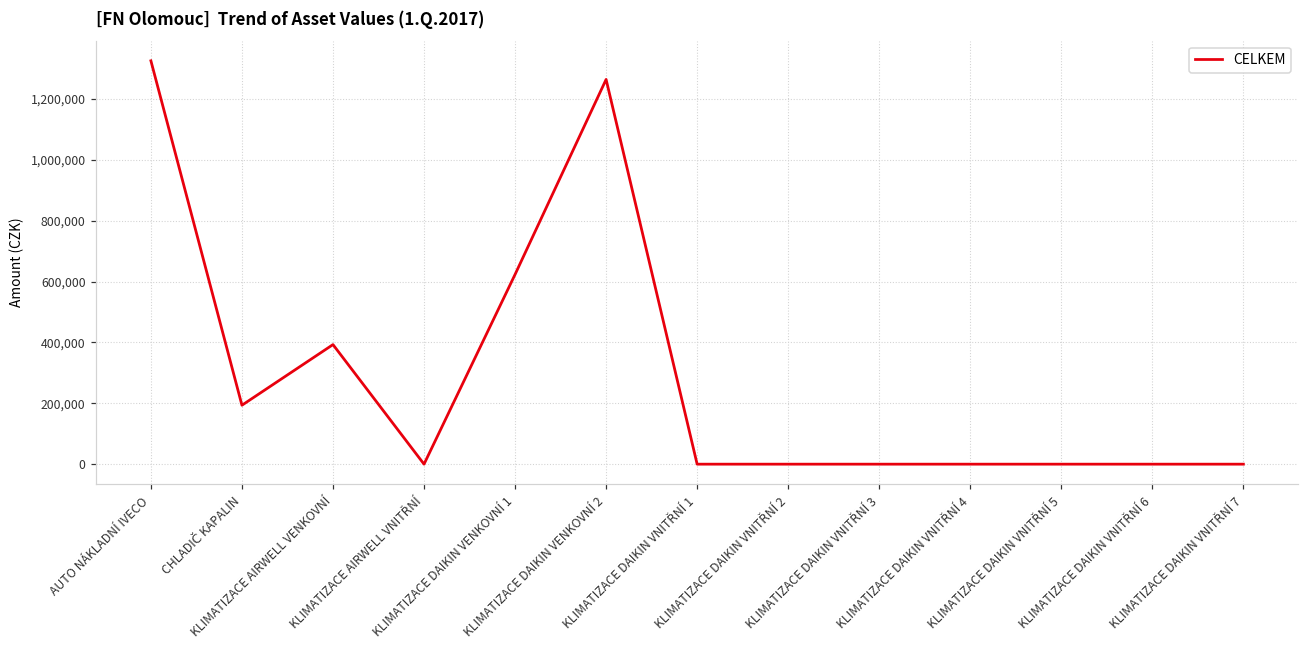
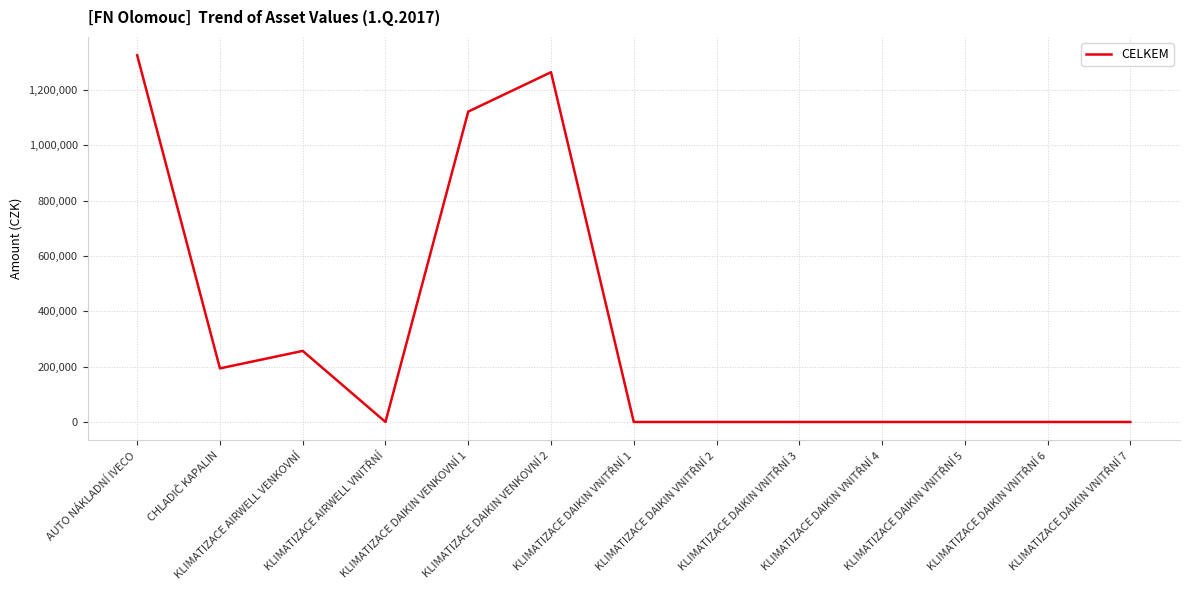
KLIMATIZACE AIRWELL VENKOVNÍ: 390,000 -> 260,000
KLIMATIZACE DAIKIN VENKOVNÍ 1: 620,000 -> 1,120,000
